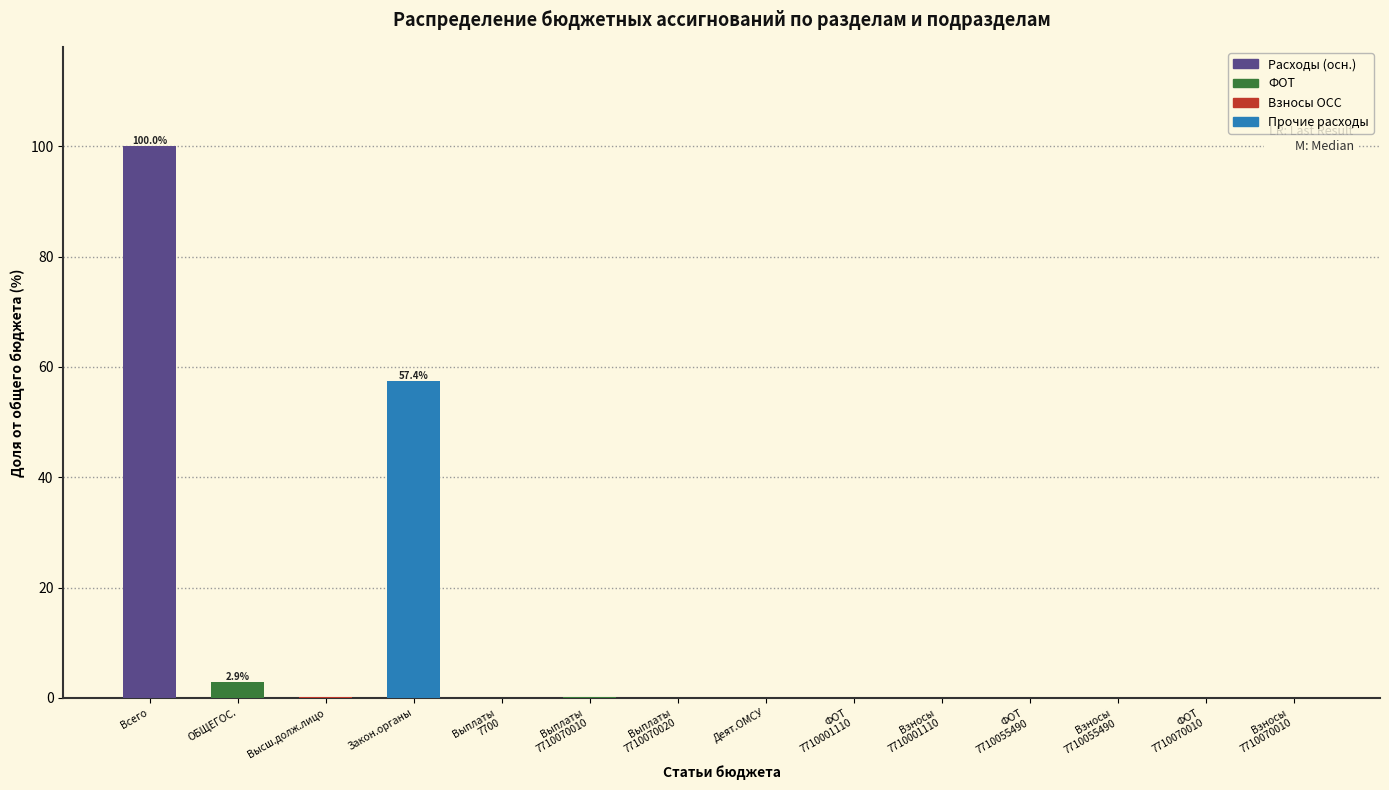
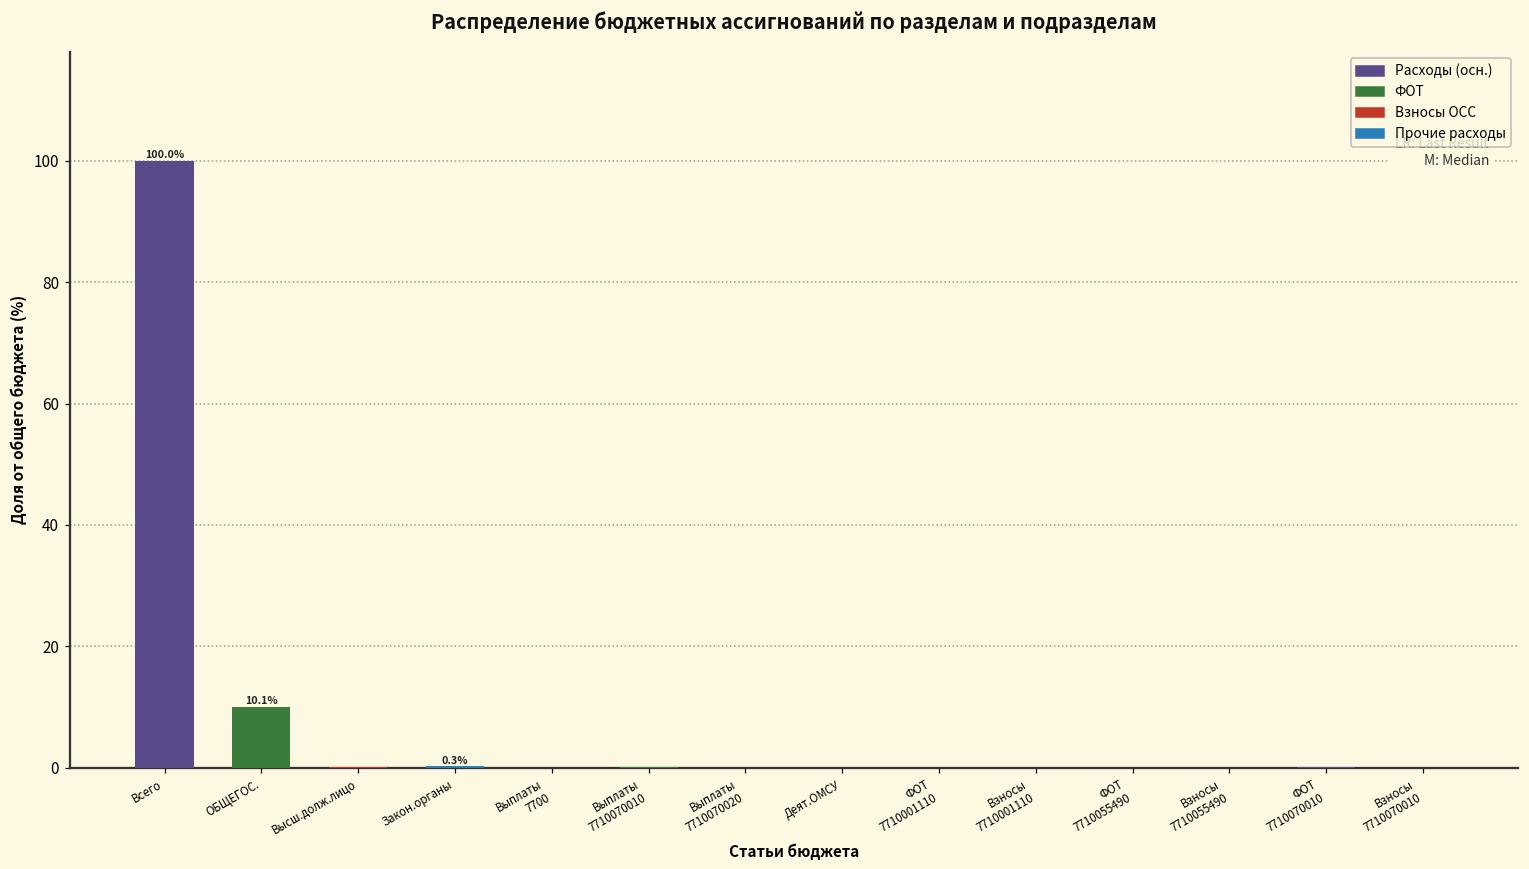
ОБЩЕГОС.: 2.9% -> 10.1%
Закон.органы: 57.4% -> 0.3%
